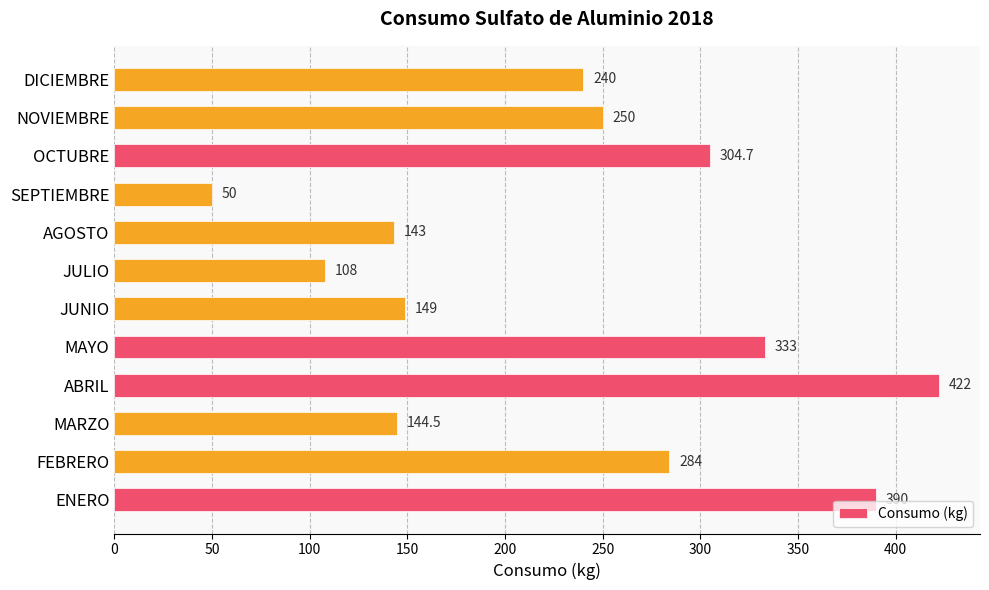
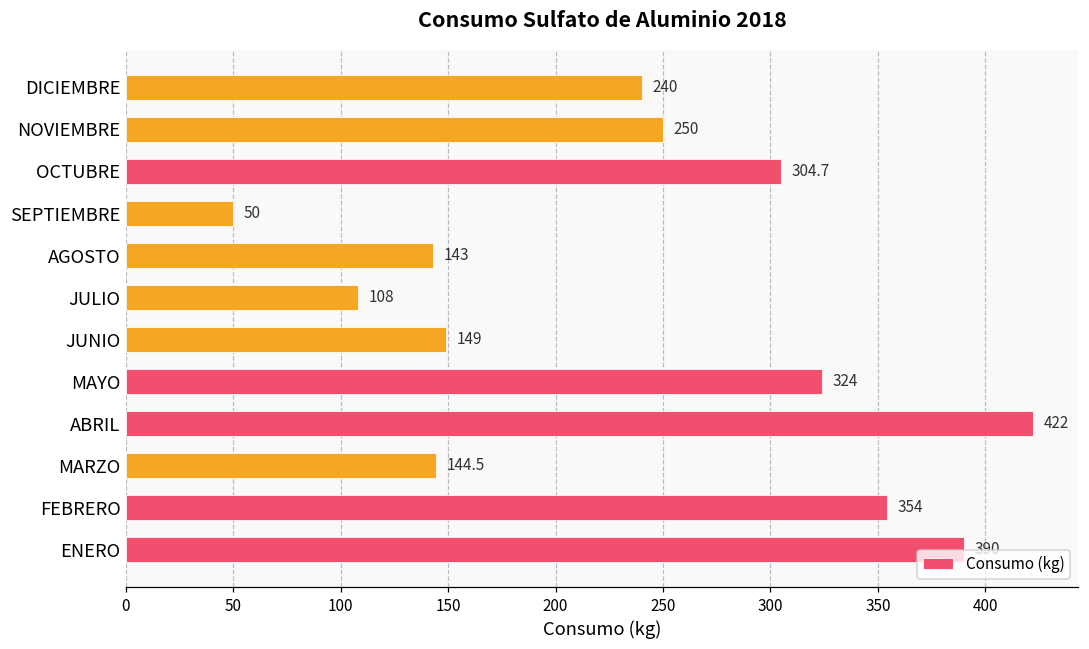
MAYO: 333 -> 324
FEBRERO: 284 -> 354
